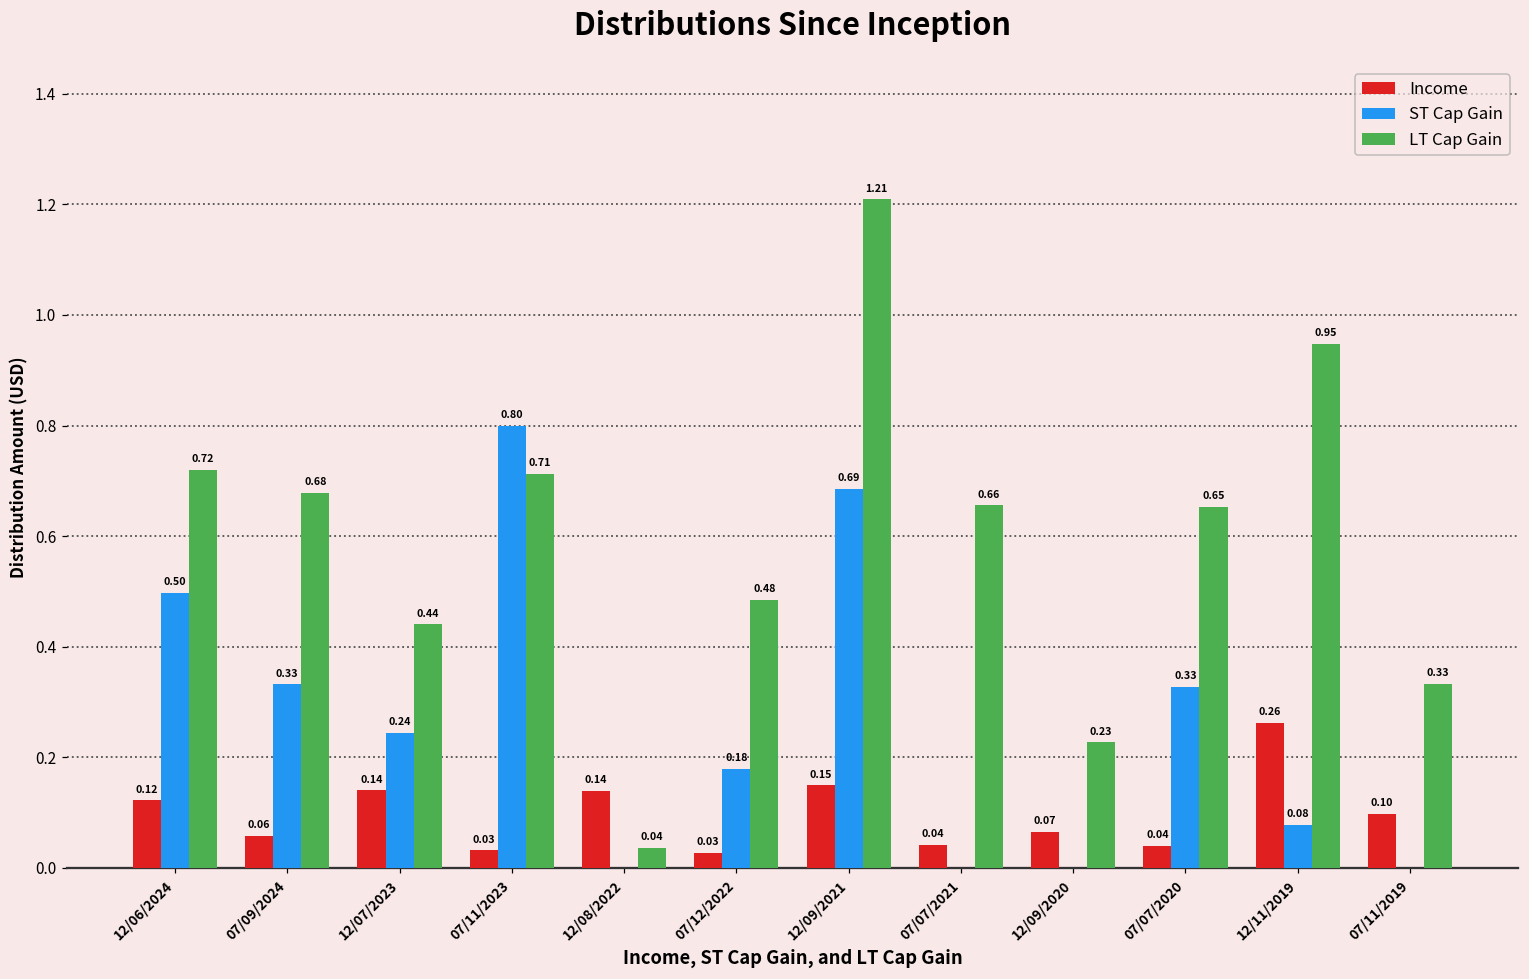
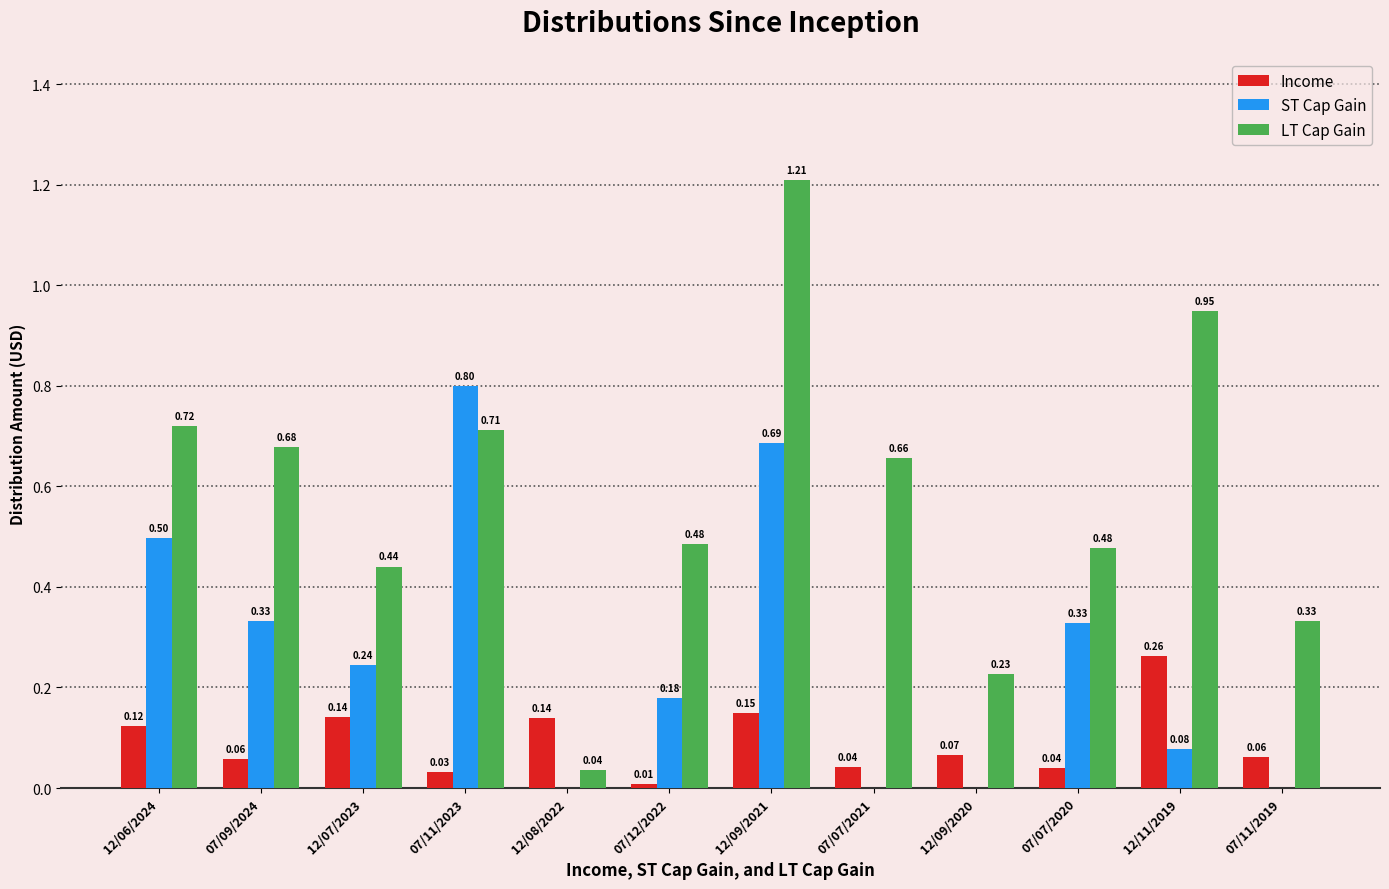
Income, 07/12/2022: 0.03 -> 0.01
LT Cap Gain, 07/07/2020: 0.65 -> 0.48
Income, 07/11/2019: 0.10 -> 0.06
